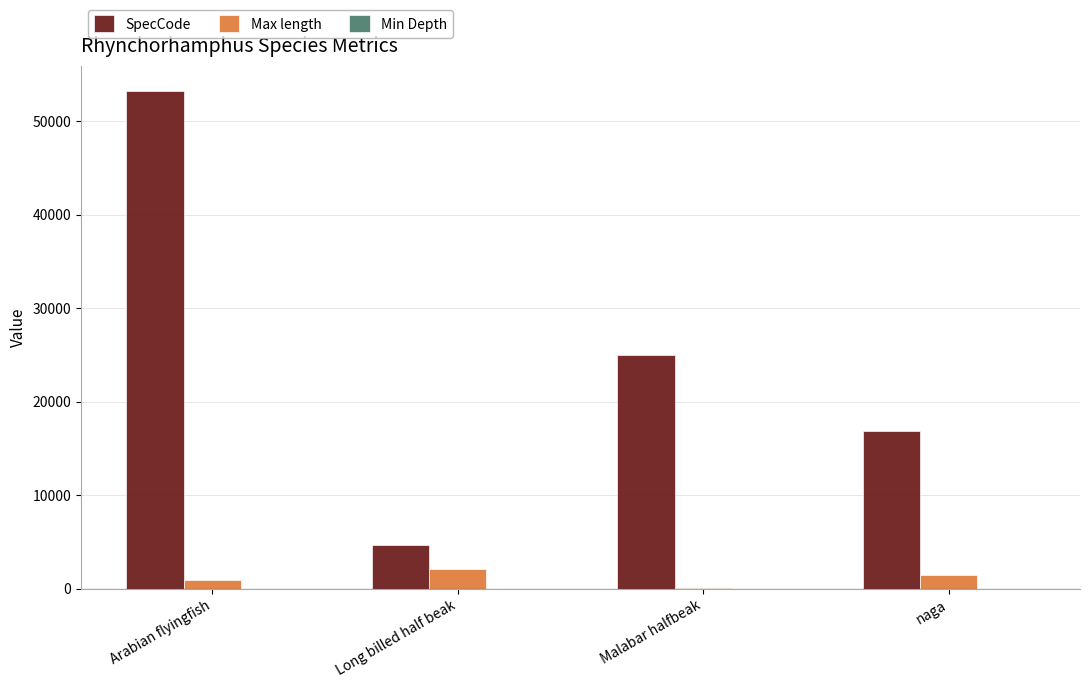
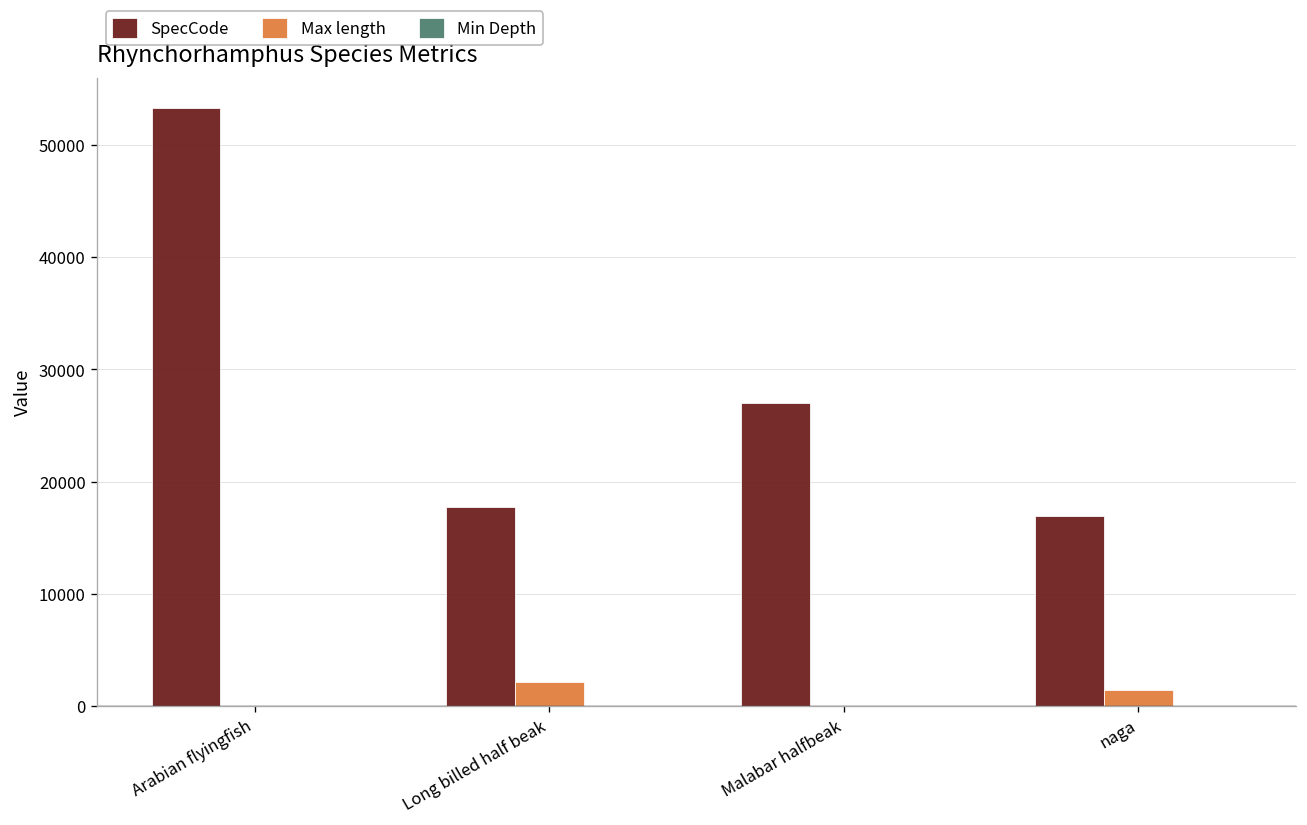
Max length, Arabian flyingfish: 1000 -> 0
SpecCode, Long billed half beak: 5000 -> 18000
SpecCode, Malabar halfbeak: 25000 -> 27000
